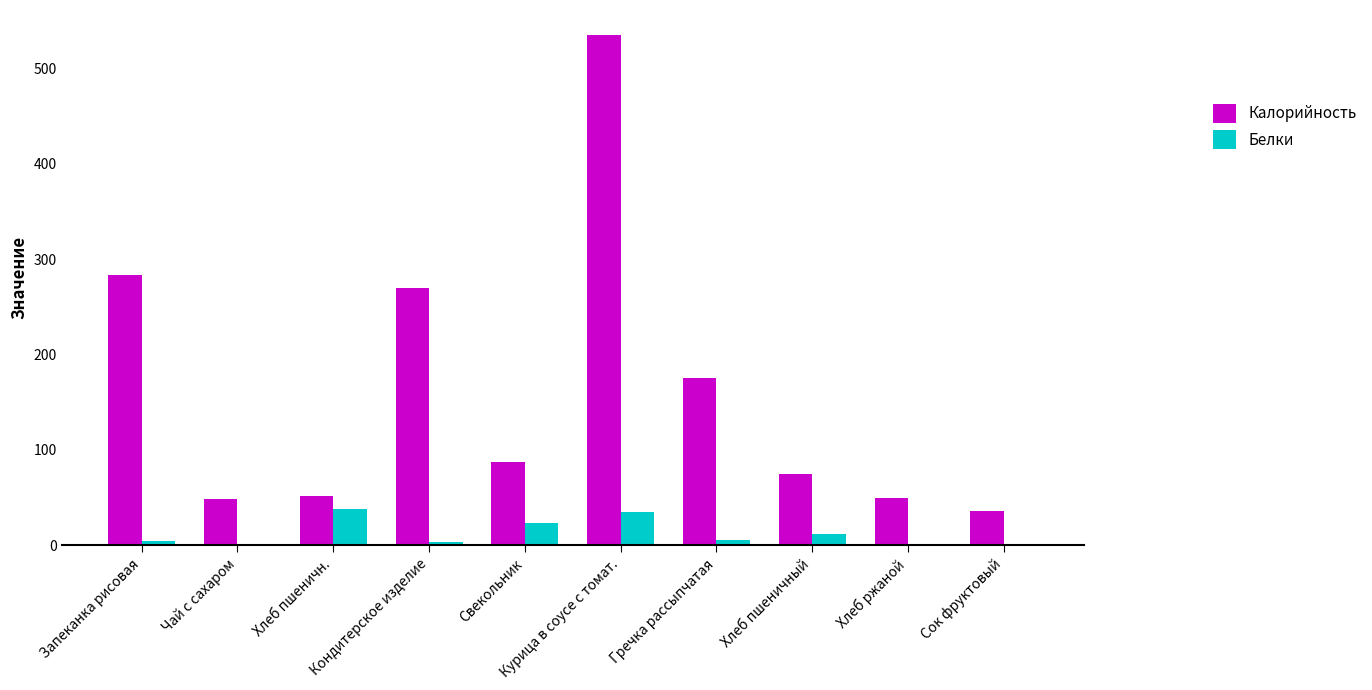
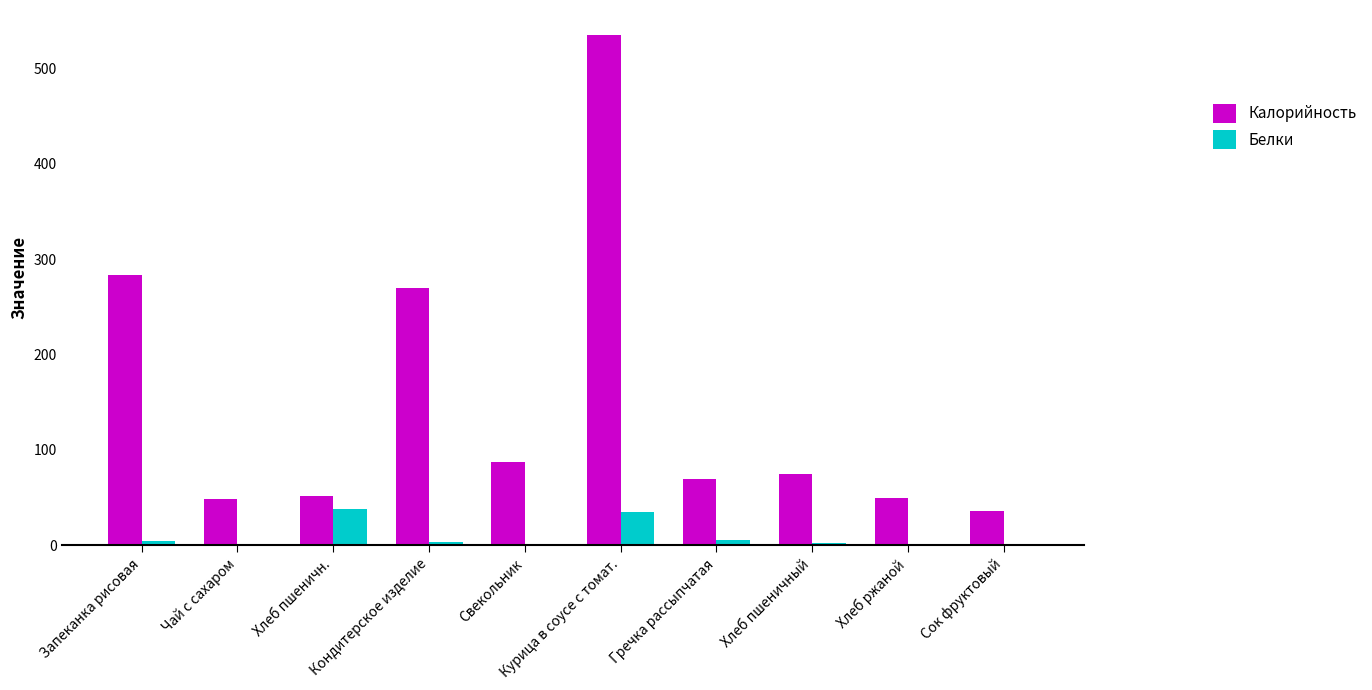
Белки, Свекольник: 20 -> 0
Калорийность, Гречка рассыпчатая: 180 -> 70
Белки, Хлеб пшеничный: 10 -> 0
